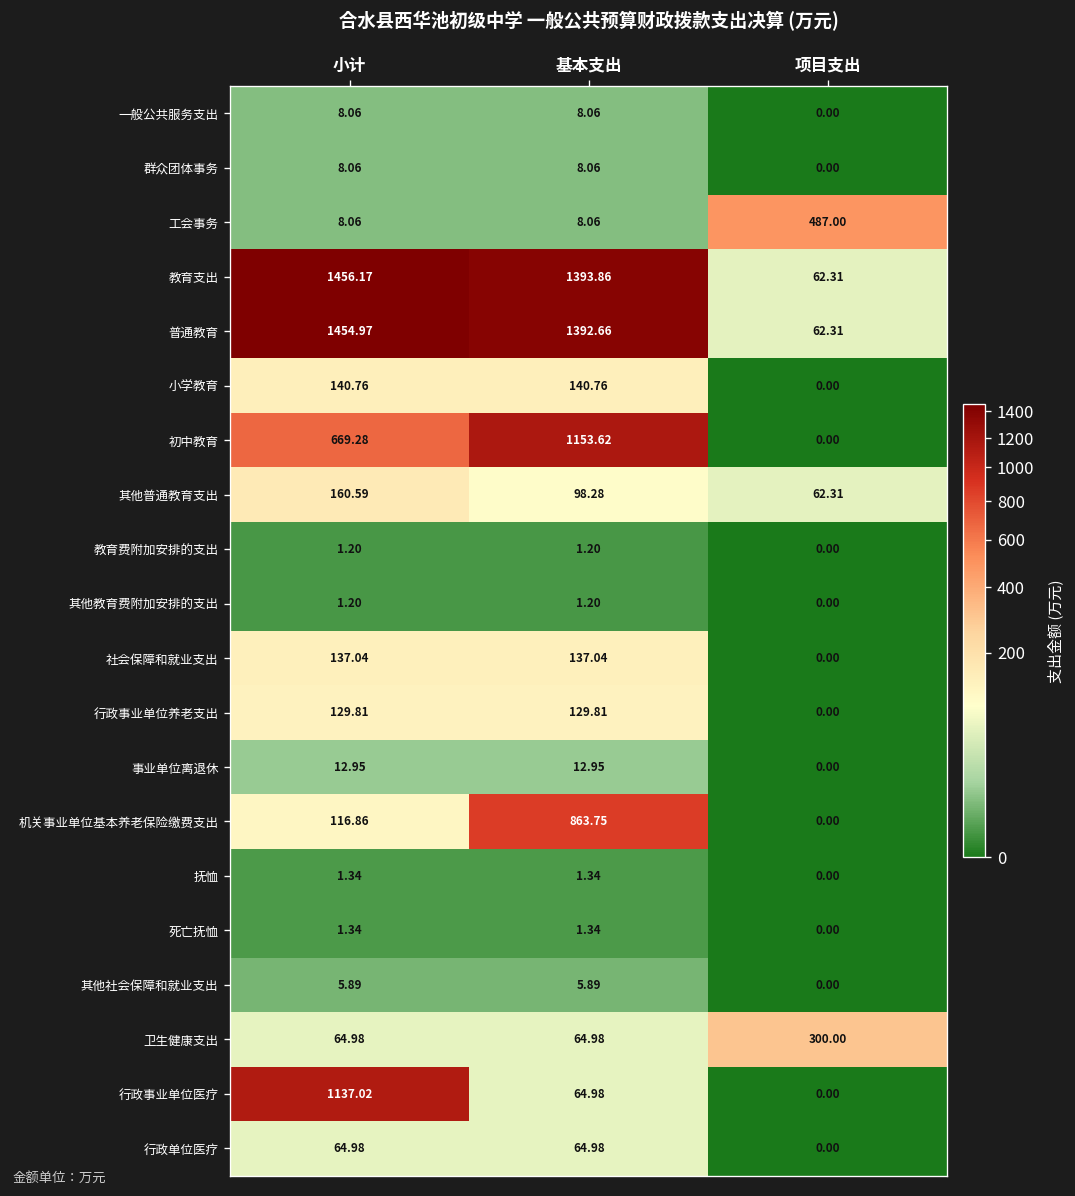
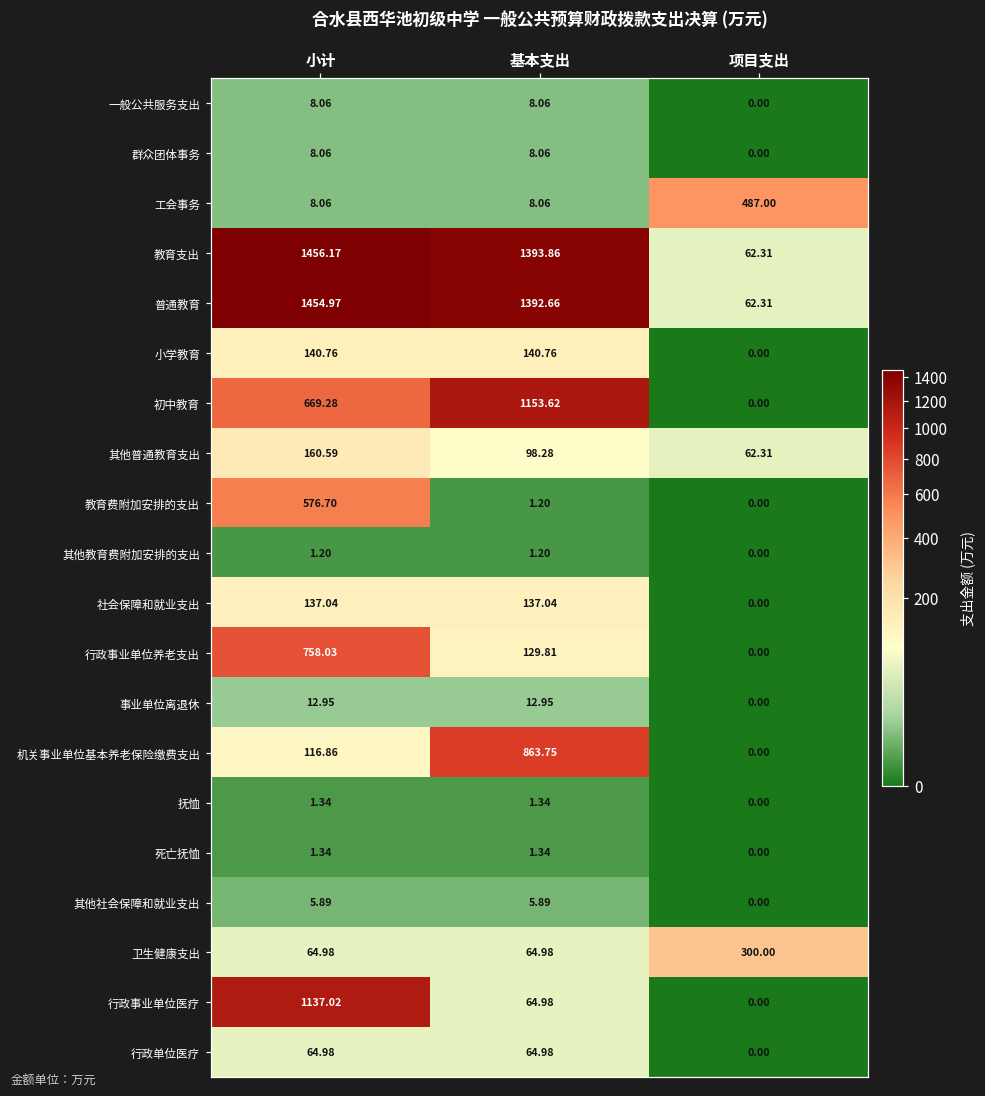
教育费附加安排的支出, 小计: 1.20 -> 576.70
行政事业单位养老支出, 小计: 129.81 -> 758.03
